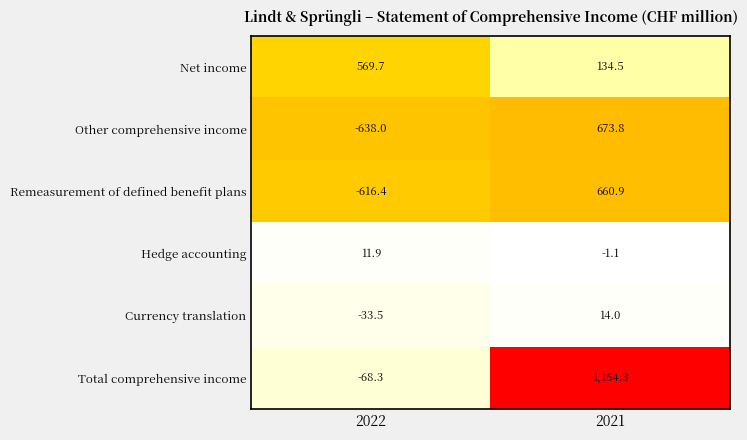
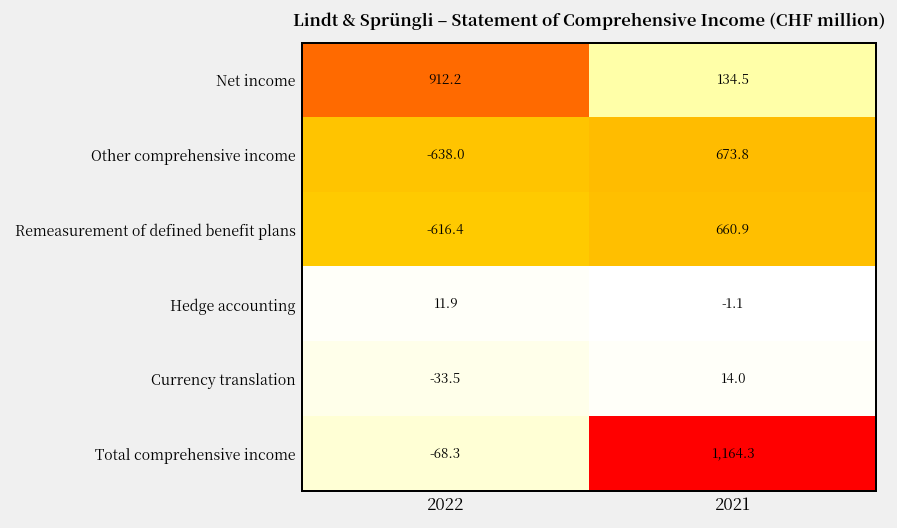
Net income, 2022: 569.7 -> 912.2
